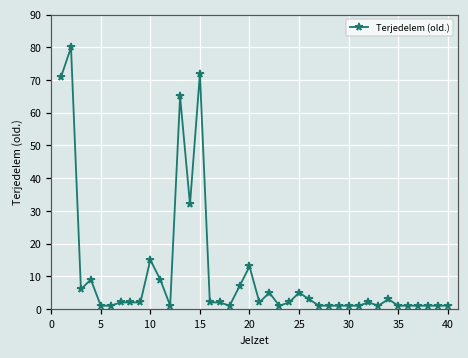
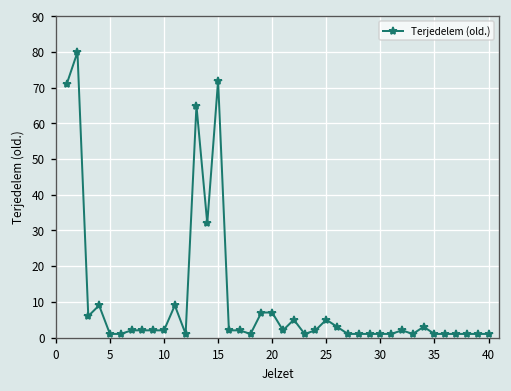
10: 15 -> 2
20: 13 -> 7
